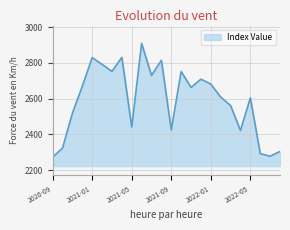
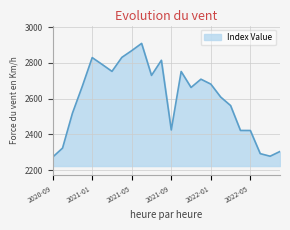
2021-05: 2440 -> 2870
2022-05: 2600 -> 2420
